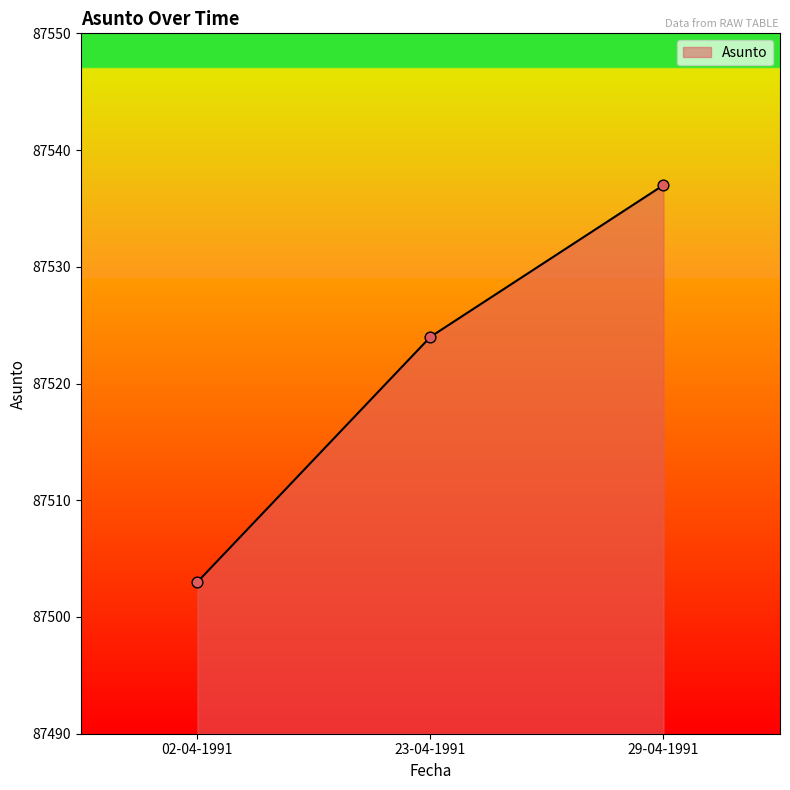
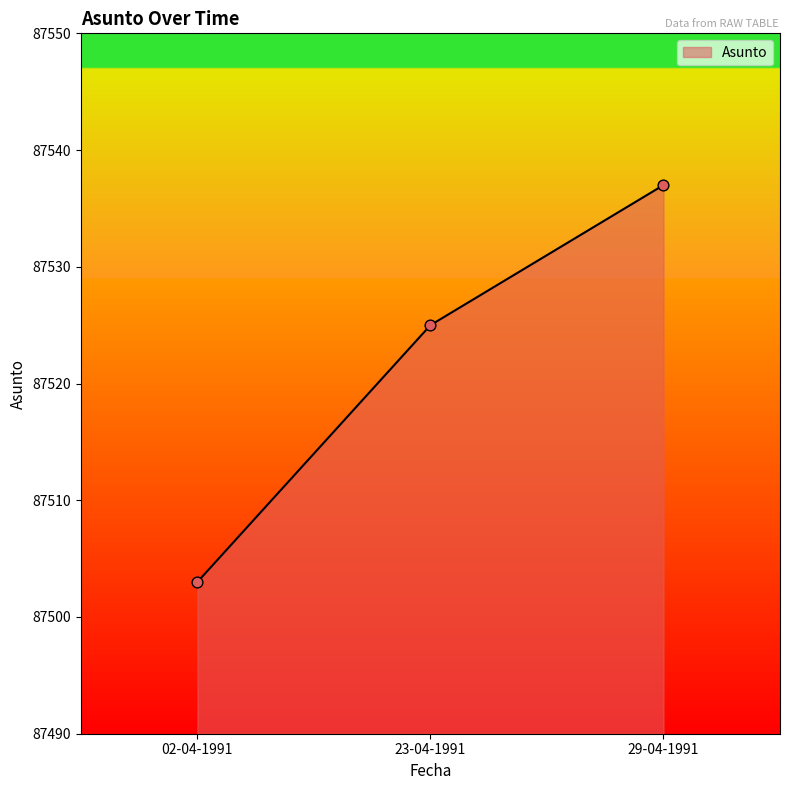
23-04-1991: 87524 -> 87525
